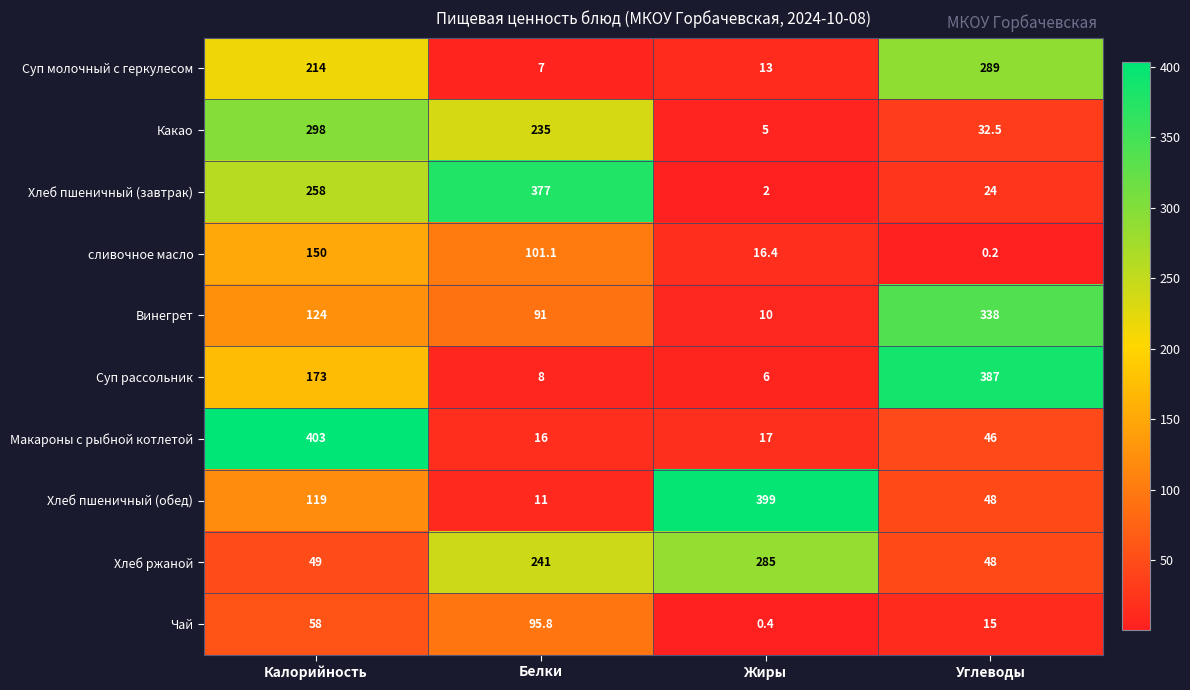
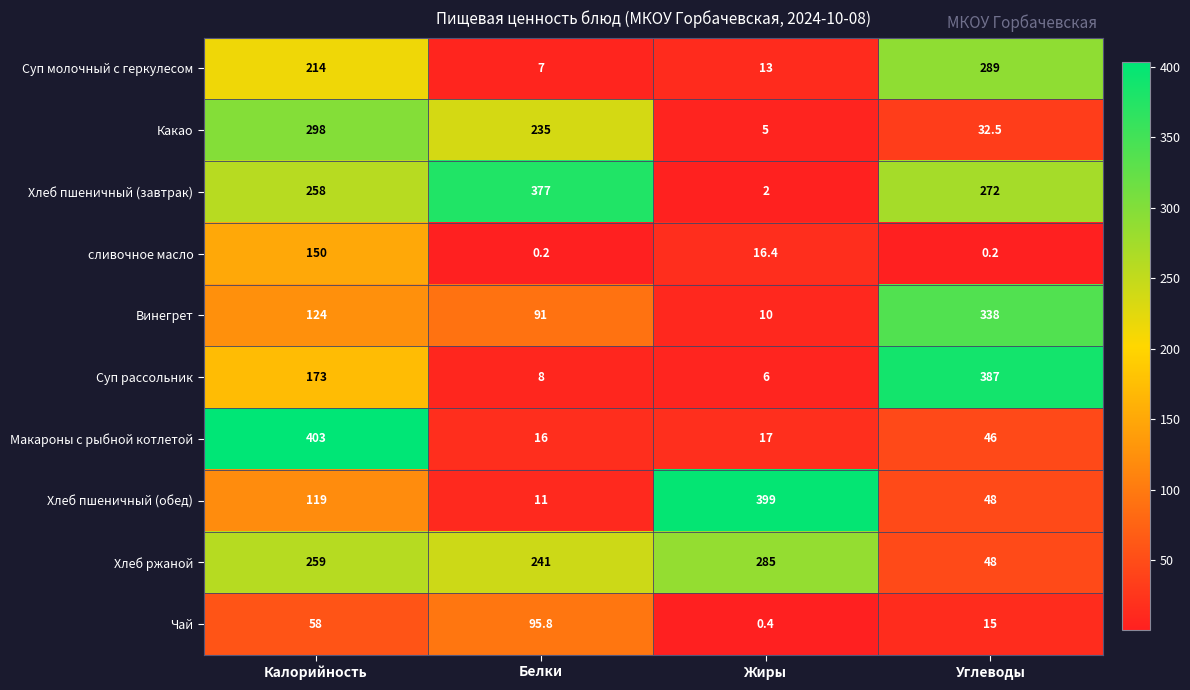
Хлеб пшеничный (завтрак), Углеводы: 24 -> 272
сливочное масло, Белки: 101.1 -> 0.2
Хлеб ржаной, Калорийность: 49 -> 259
